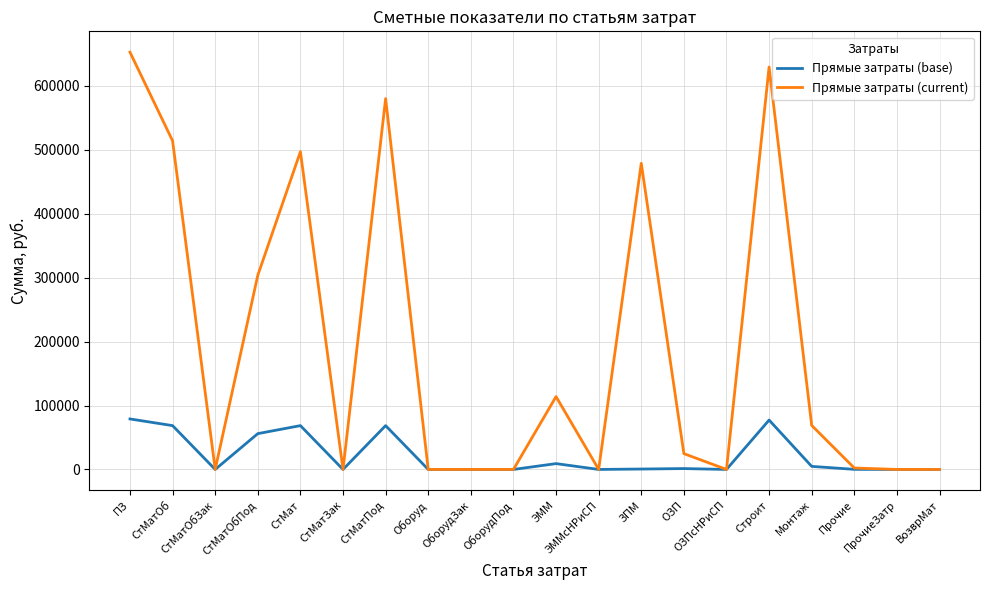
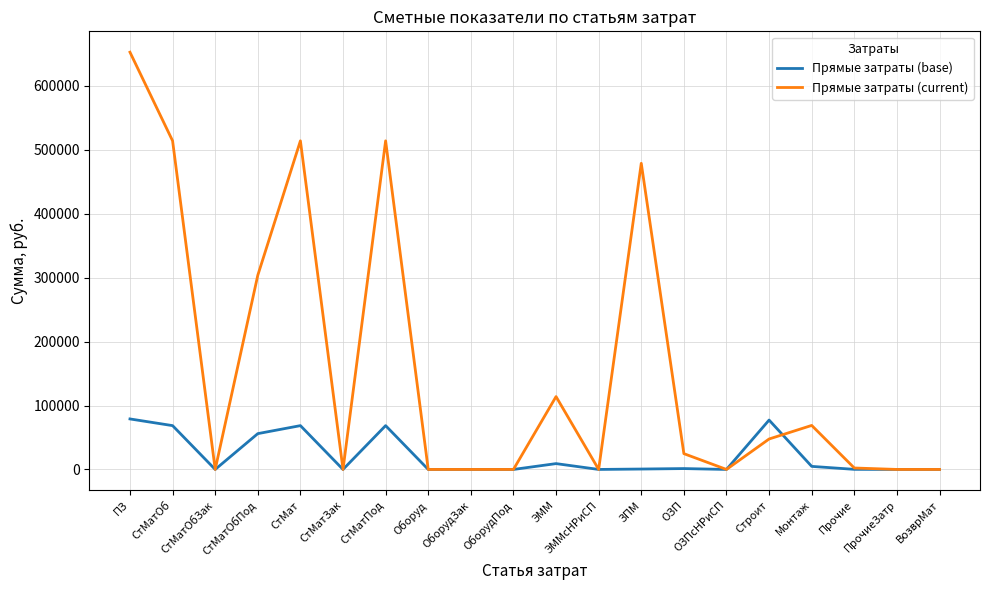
Прямые затраты (current), СтМат: 500000 -> 510000
Прямые затраты (current), СтМатПод: 580000 -> 510000
Прямые затраты (current), Строит: 630000 -> 50000
